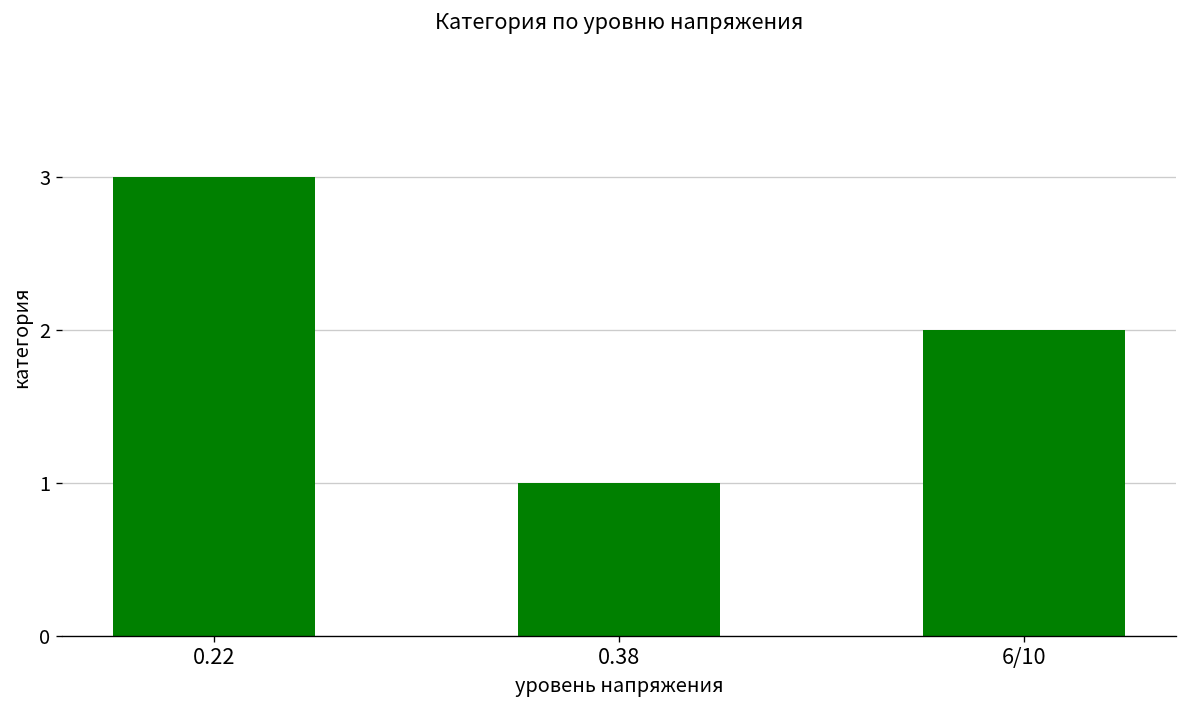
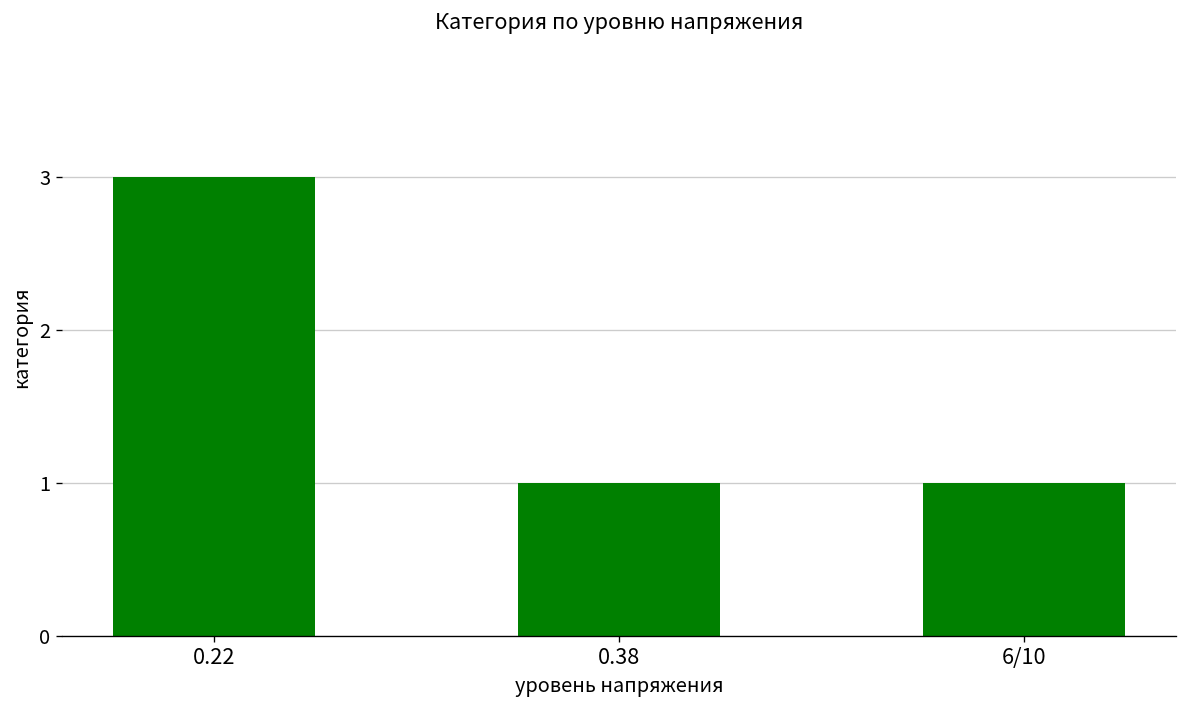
6/10: 2 -> 1
